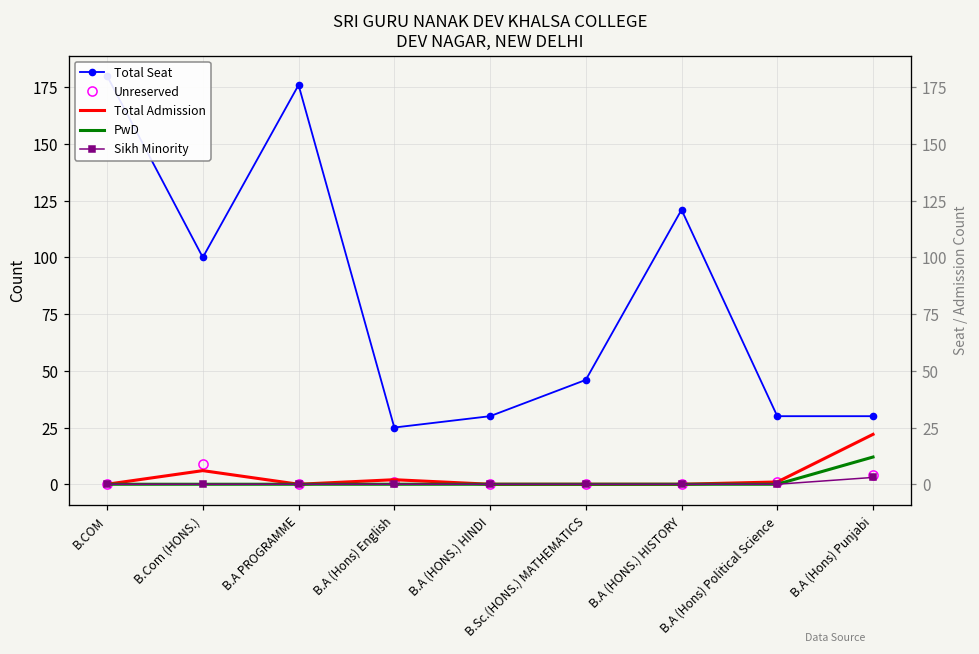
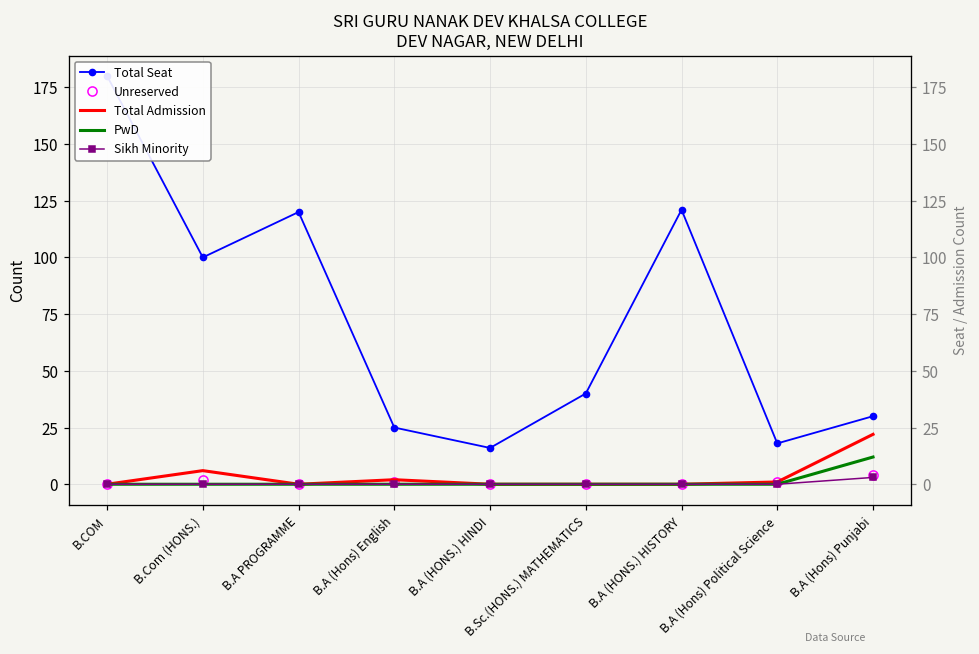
Unreserved, B.Com (HONS.): 9 -> 2
Total Seat, B.A PROGRAMME: 176 -> 120
Total Seat, B.A (HONS.) HINDI: 30 -> 16
Total Seat, B.Sc.(HONS.) MATHEMATICS: 46 -> 40
Total Seat, B.A (Hons) Political Science: 30 -> 18
